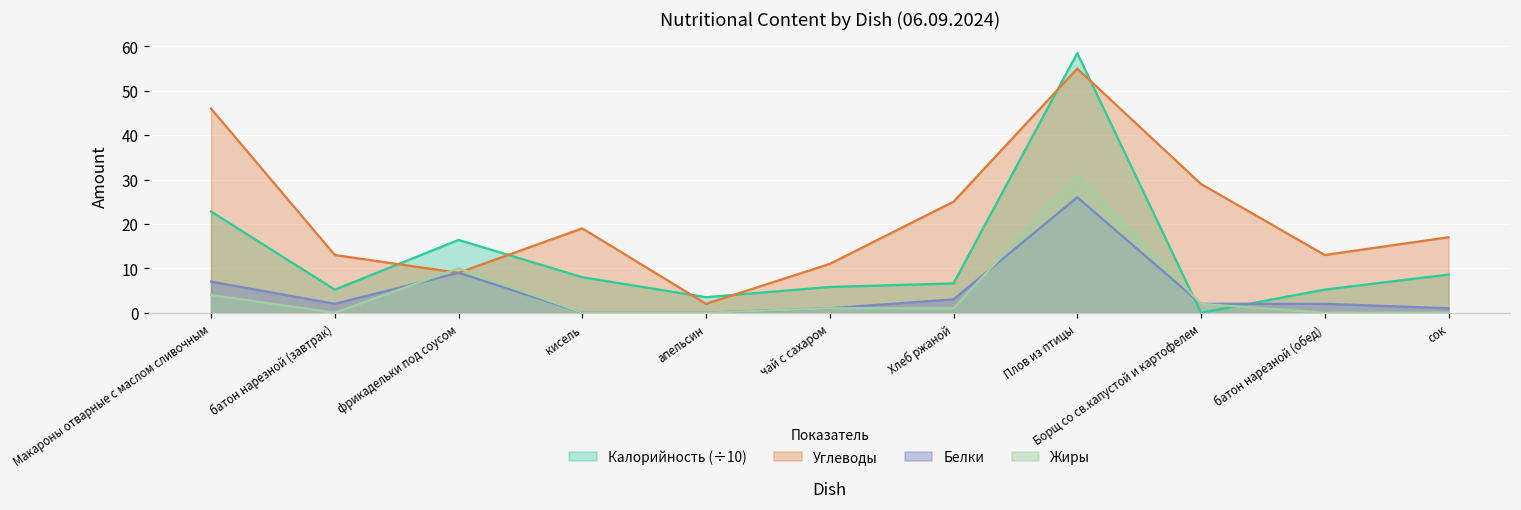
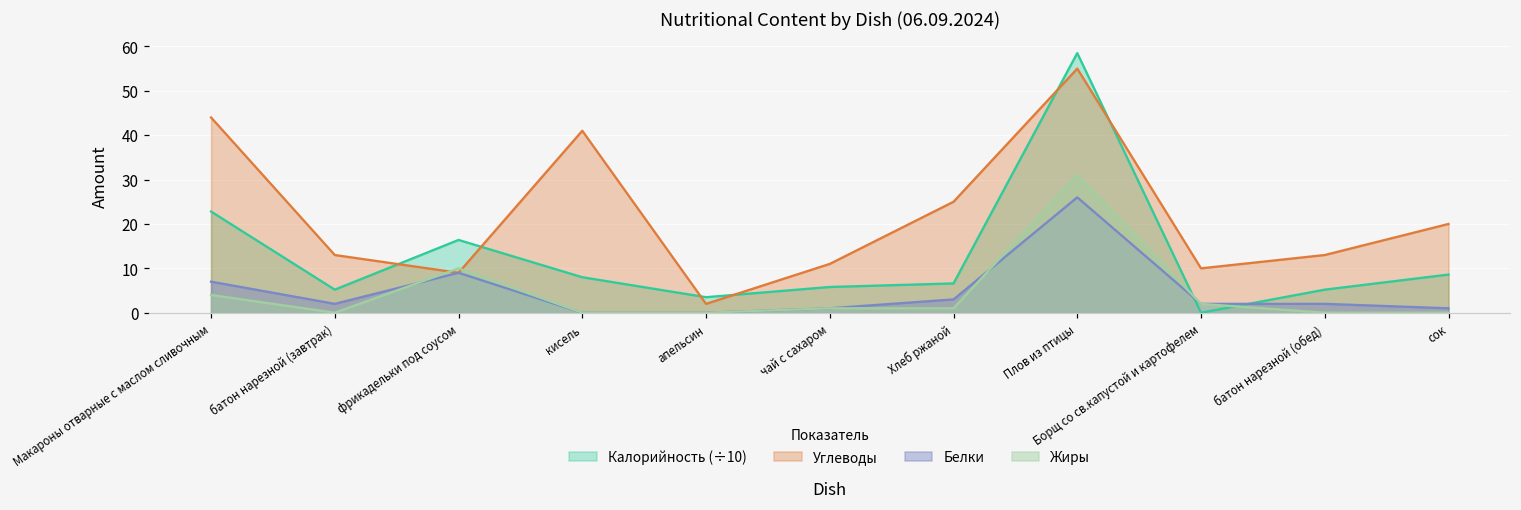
Углеводы, Макароны отварные с маслом сливочным: 46 -> 44
Углеводы, кисель: 19 -> 41
Углеводы, Борщ со св.капустой и картофелем: 29 -> 10
Углеводы, сок: 17 -> 20
